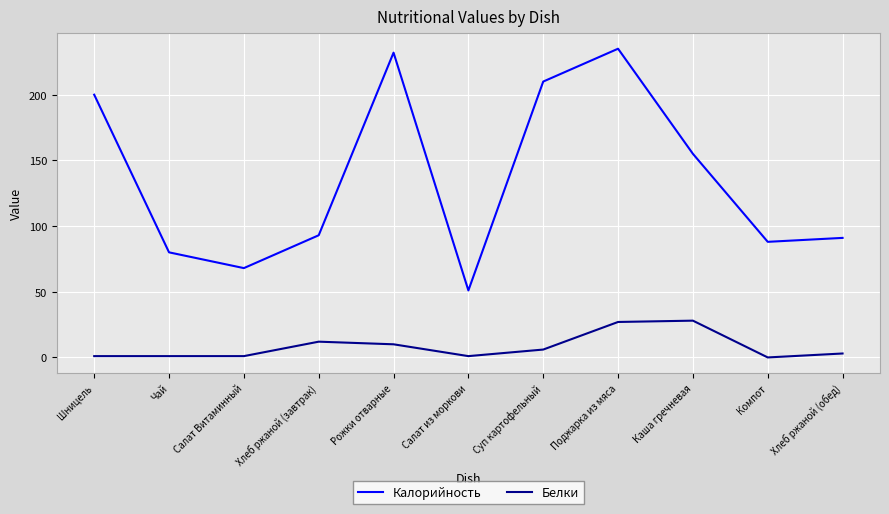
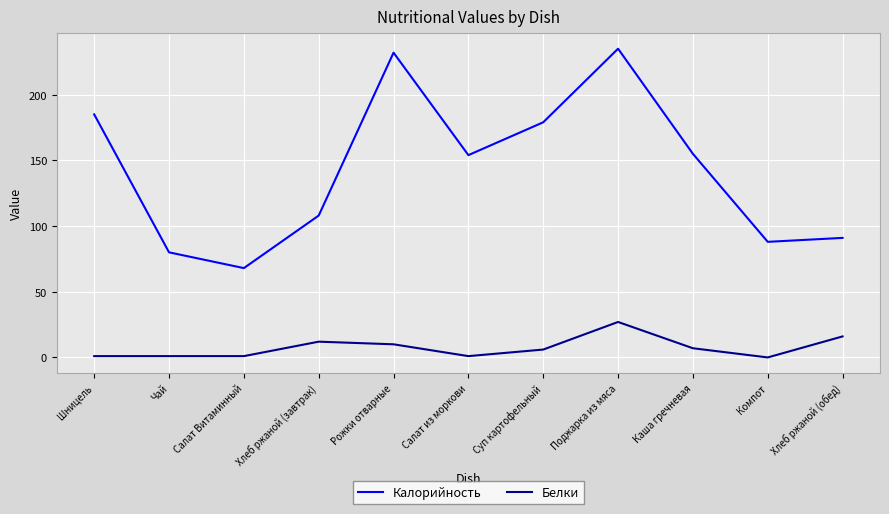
Калорийность, Шницель: 200 -> 185
Калорийность, Хлеб ржаной (завтрак): 93 -> 108
Калорийность, Салат из моркови: 51 -> 154
Калорийность, Суп картофельный: 210 -> 179
Белки, Каша гречневая: 28 -> 7
Белки, Хлеб ржаной (обед): 3 -> 16
